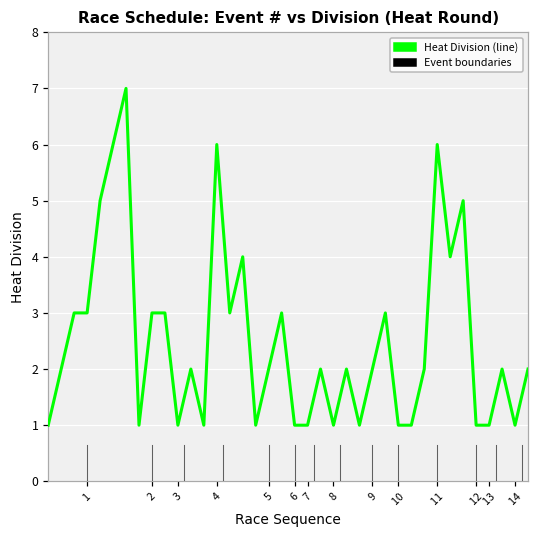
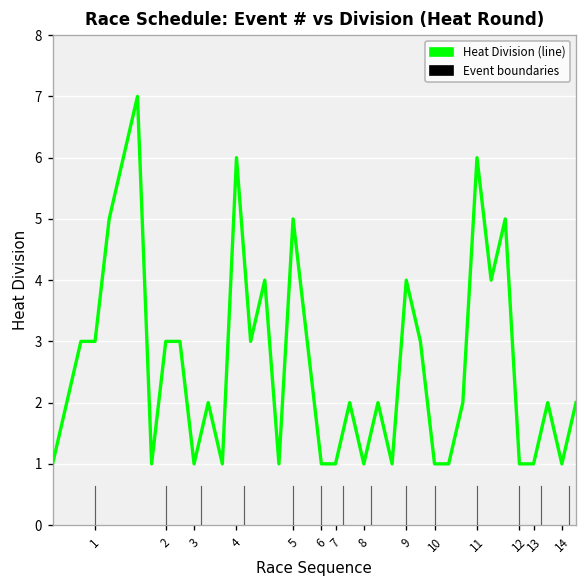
5: 2 -> 5
9: 2 -> 4
